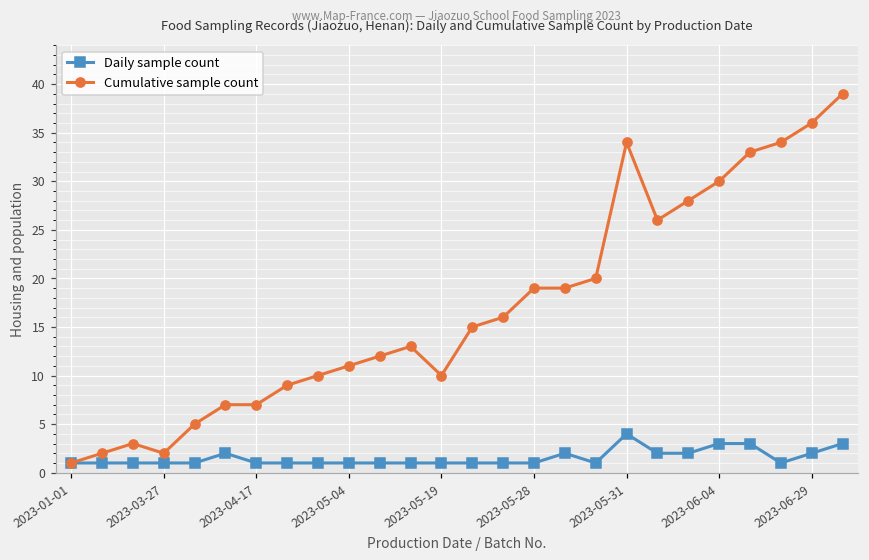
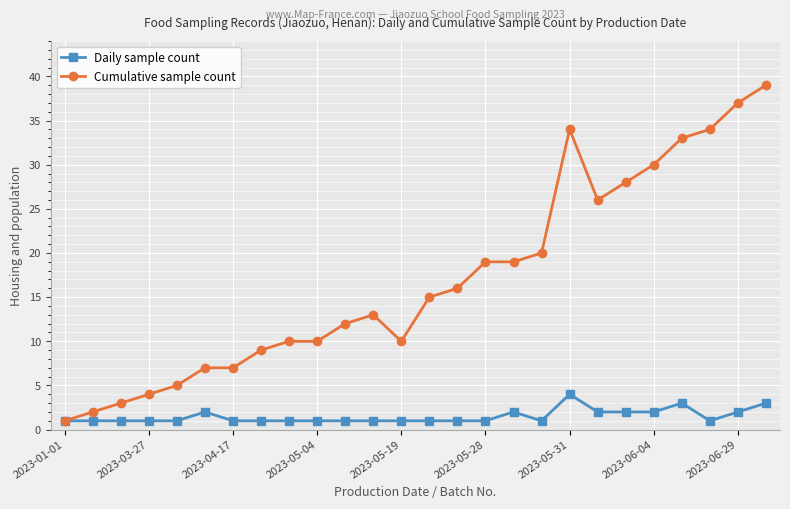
Cumulative sample count, 2023-03-27: 2 -> 4
Cumulative sample count, 2023-05-04: 11 -> 10
Daily sample count, 2023-06-04: 3 -> 2
Cumulative sample count, 2023-06-29: 36 -> 37
